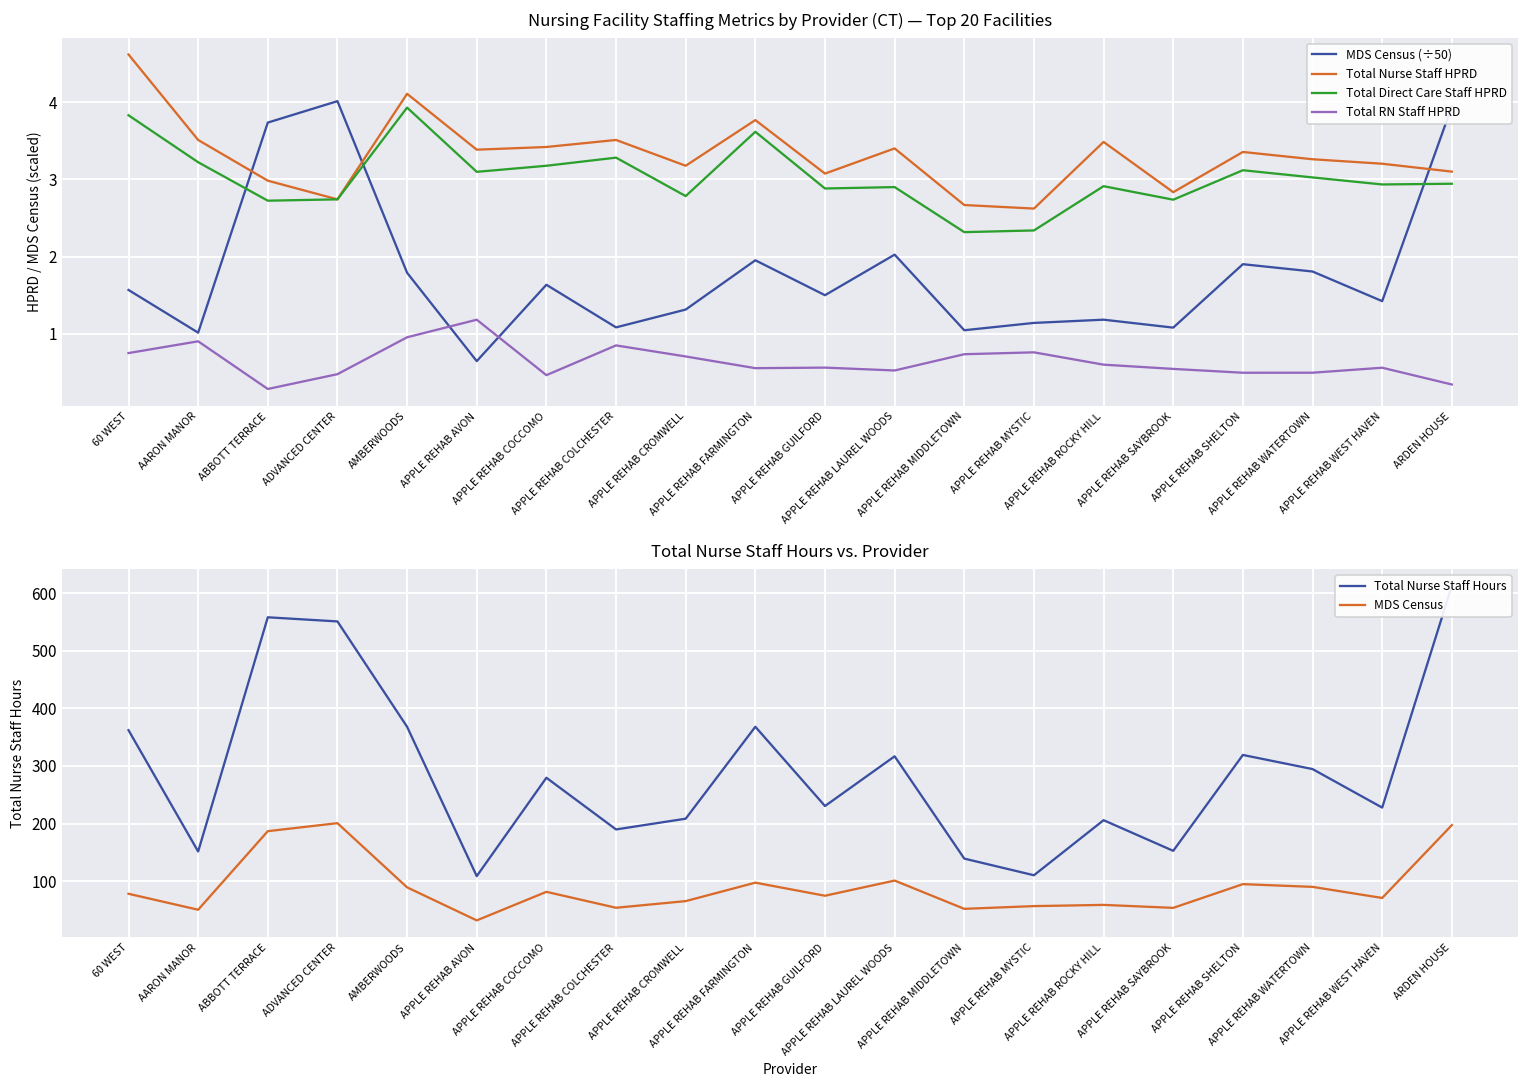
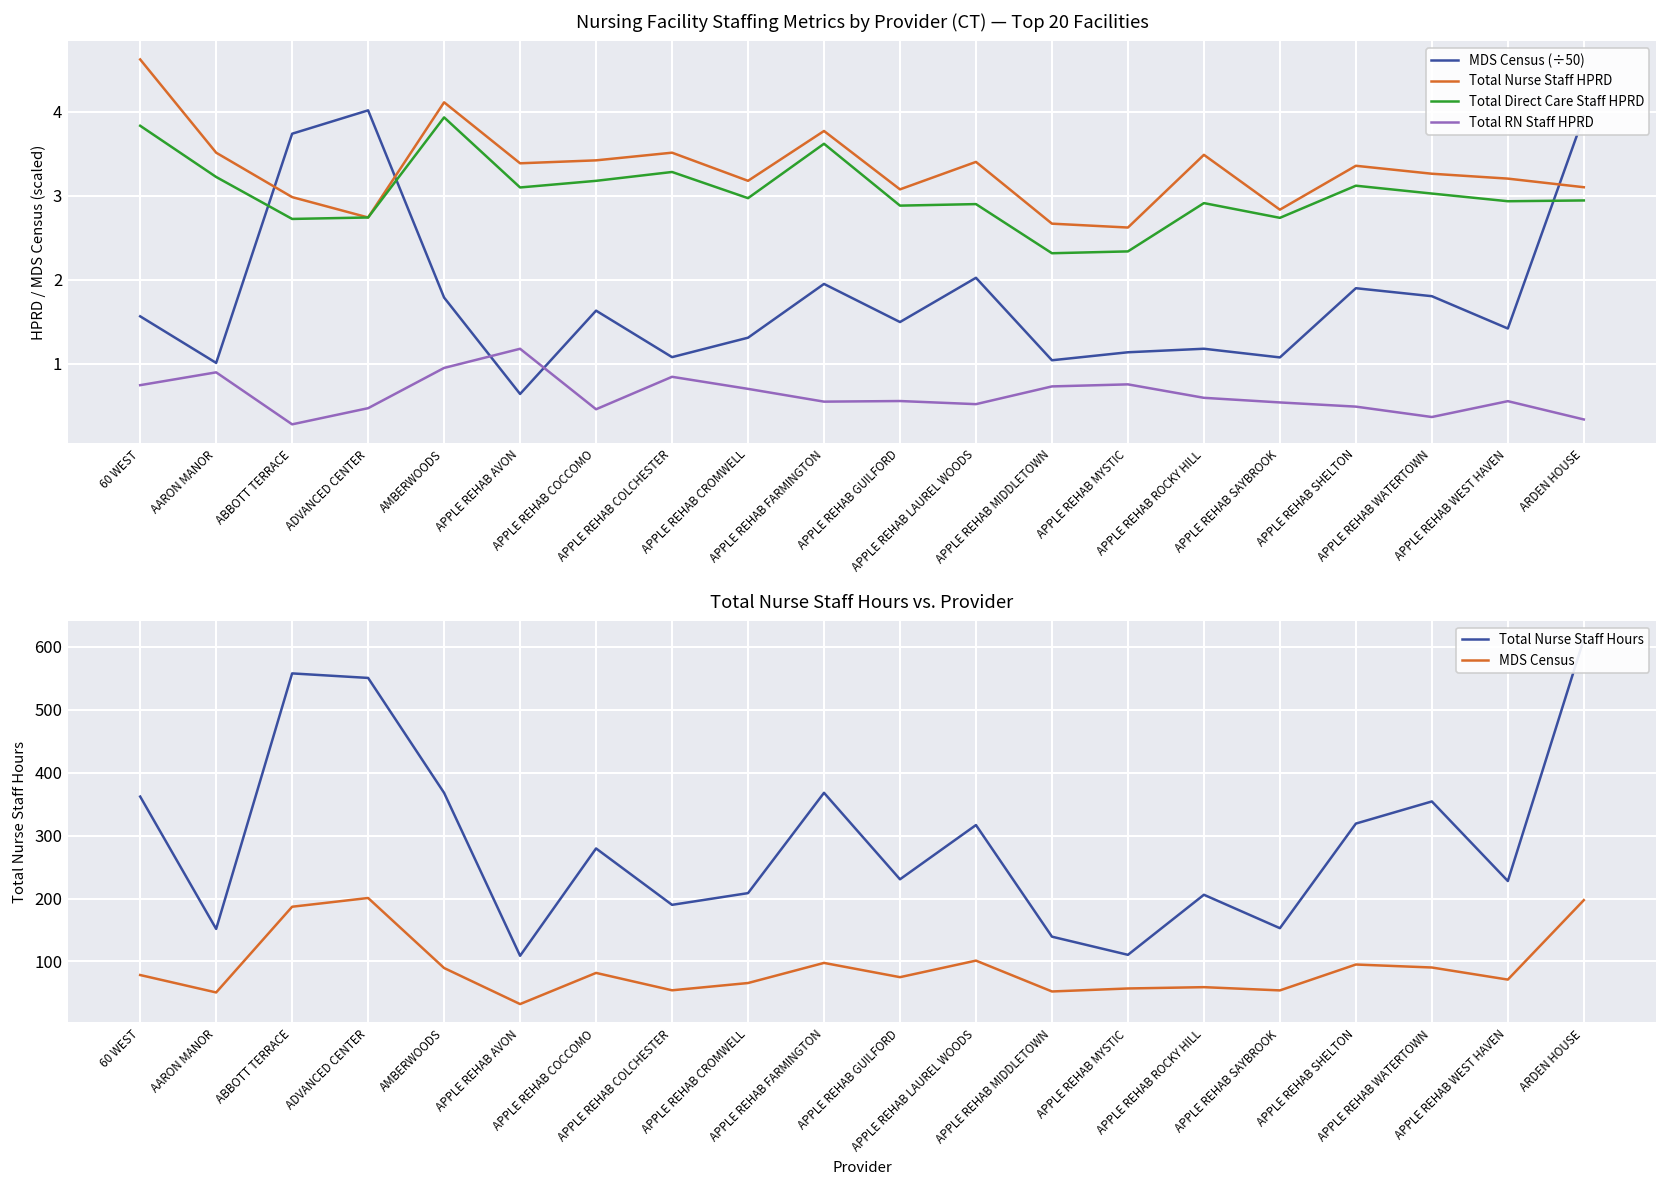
Nursing Facility Staffing Metrics by Provider (CT) — Top 20 Facilities, Total Direct Care Staff HPRD, APPLE REHAB CROMWELL: 2.8 -> 3.0
Nursing Facility Staffing Metrics by Provider (CT) — Top 20 Facilities, Total RN Staff HPRD, APPLE REHAB WATERTOWN: 0.5 -> 0.4
Total Nurse Staff Hours vs. Provider, Total Nurse Staff Hours, APPLE REHAB WATERTOWN: 290 -> 350
